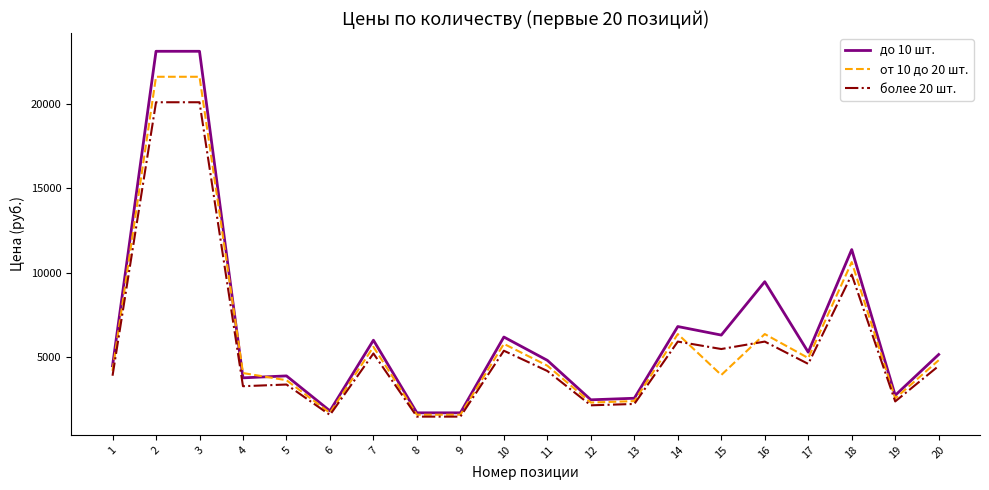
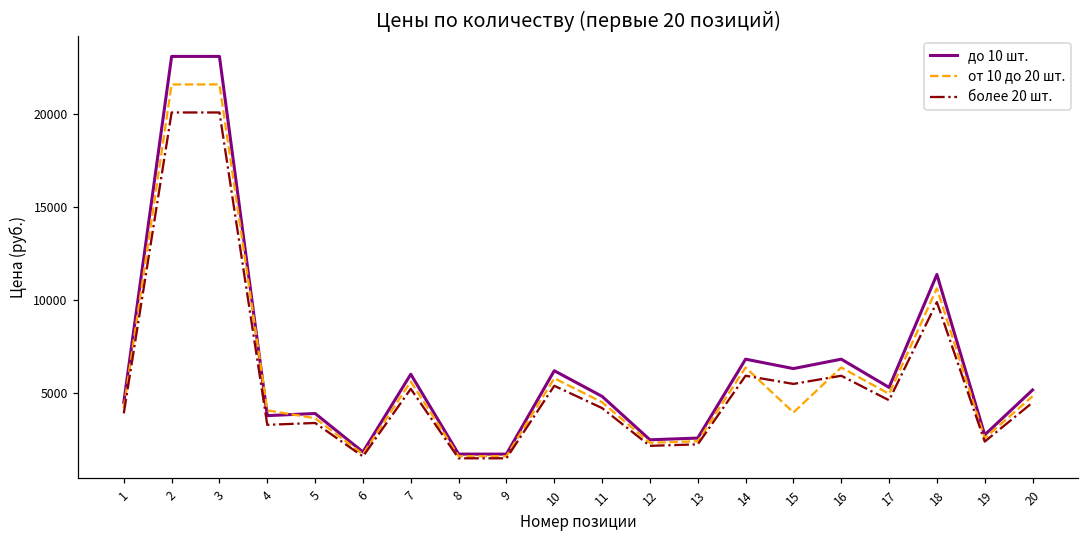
до 10 шт., 16: 9500 -> 6800
